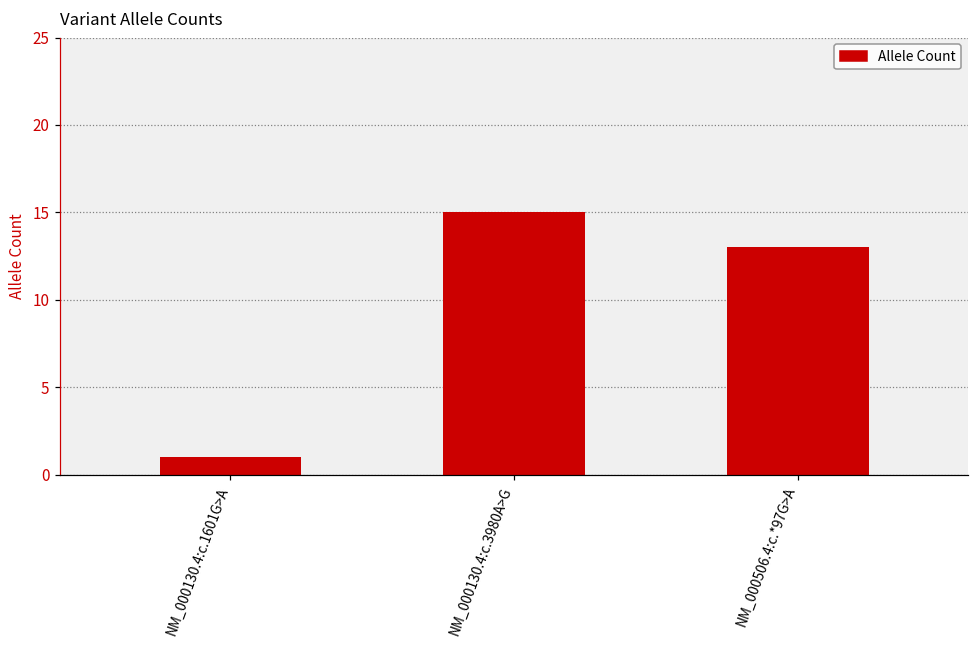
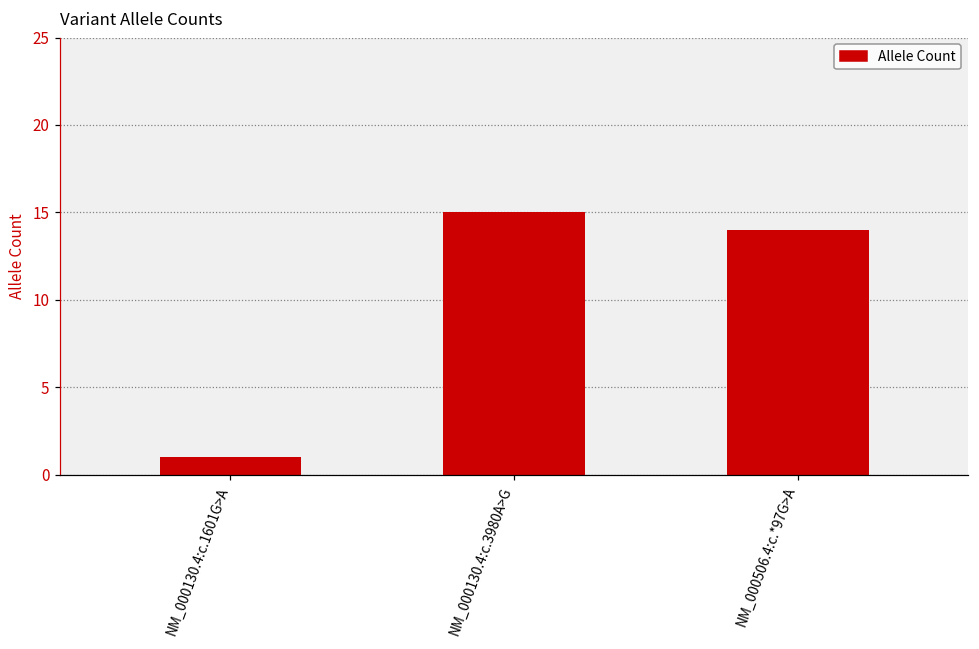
NM_000506.4:c.*97G>A: 13 -> 14
